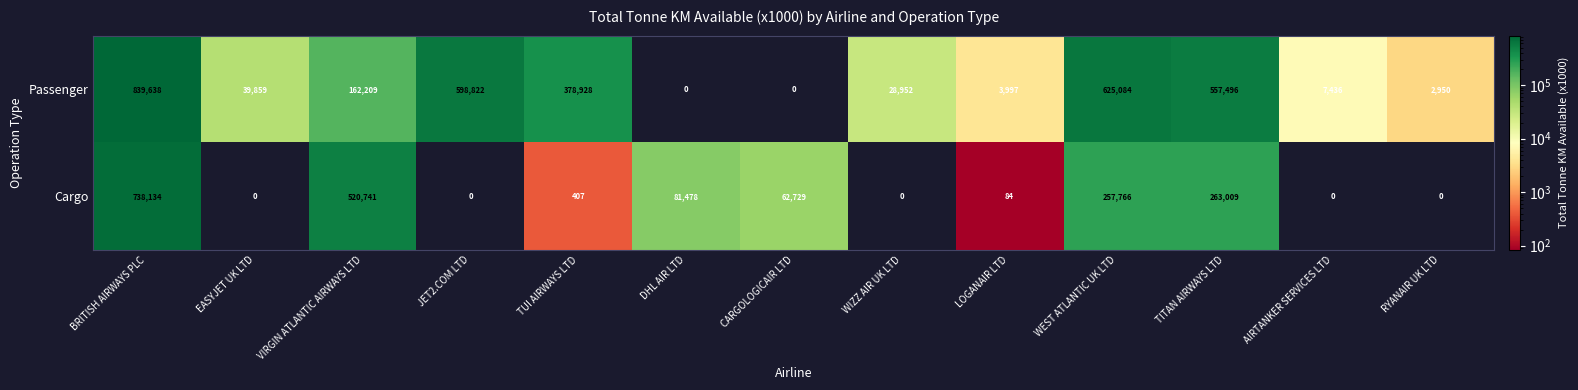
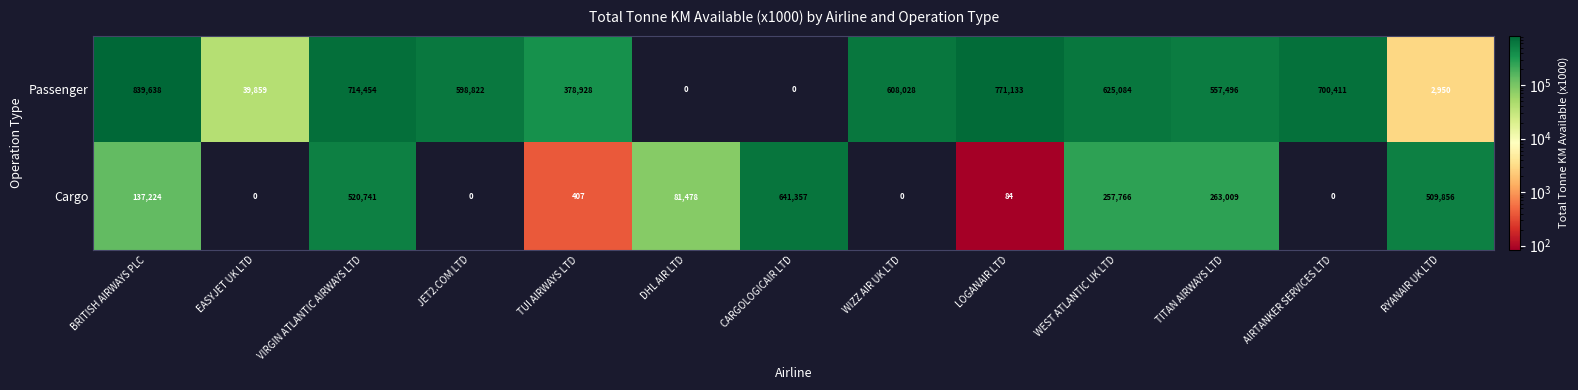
Passenger, VIRGIN ATLANTIC AIRWAYS LTD: 162,209 -> 714,454
Passenger, WIZZ AIR UK LTD: 28,952 -> 608,028
Passenger, LOGANAIR LTD: 3,997 -> 771,133
Passenger, AIRTANKER SERVICES LTD: 7,436 -> 700,411
Cargo, BRITISH AIRWAYS PLC: 738,134 -> 137,224
Cargo, CARGOLOGICAIR LTD: 62,729 -> 641,357
Cargo, RYANAIR UK LTD: 0 -> 509,856
